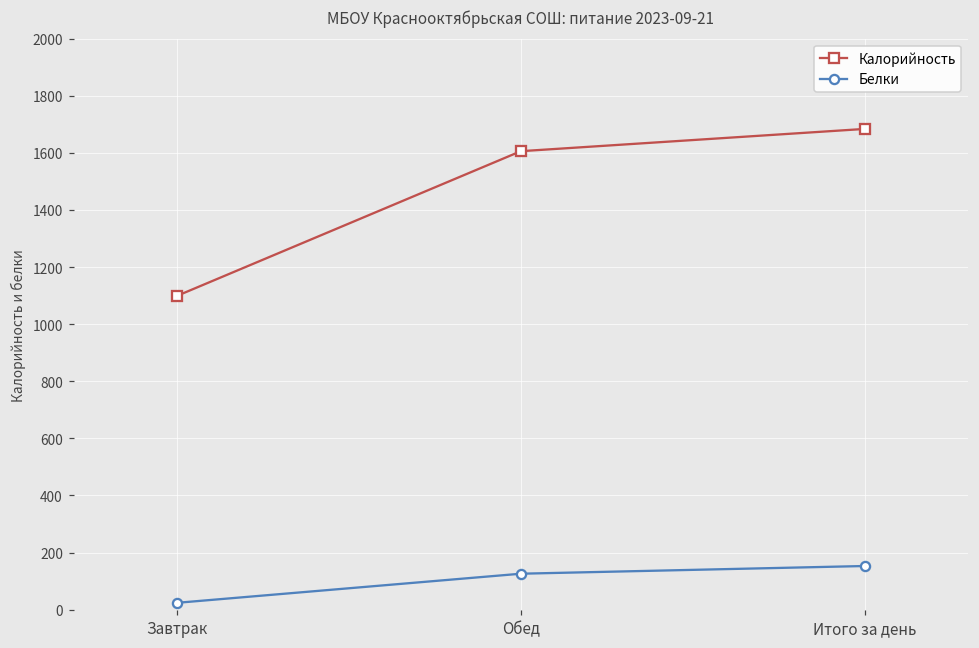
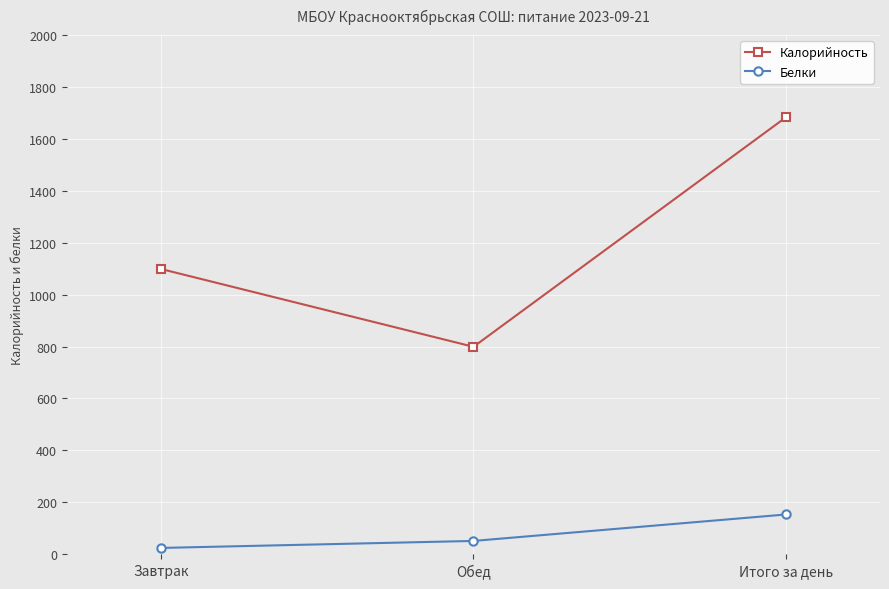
Калорийность, Обед: 1610 -> 800
Белки, Обед: 130 -> 50
